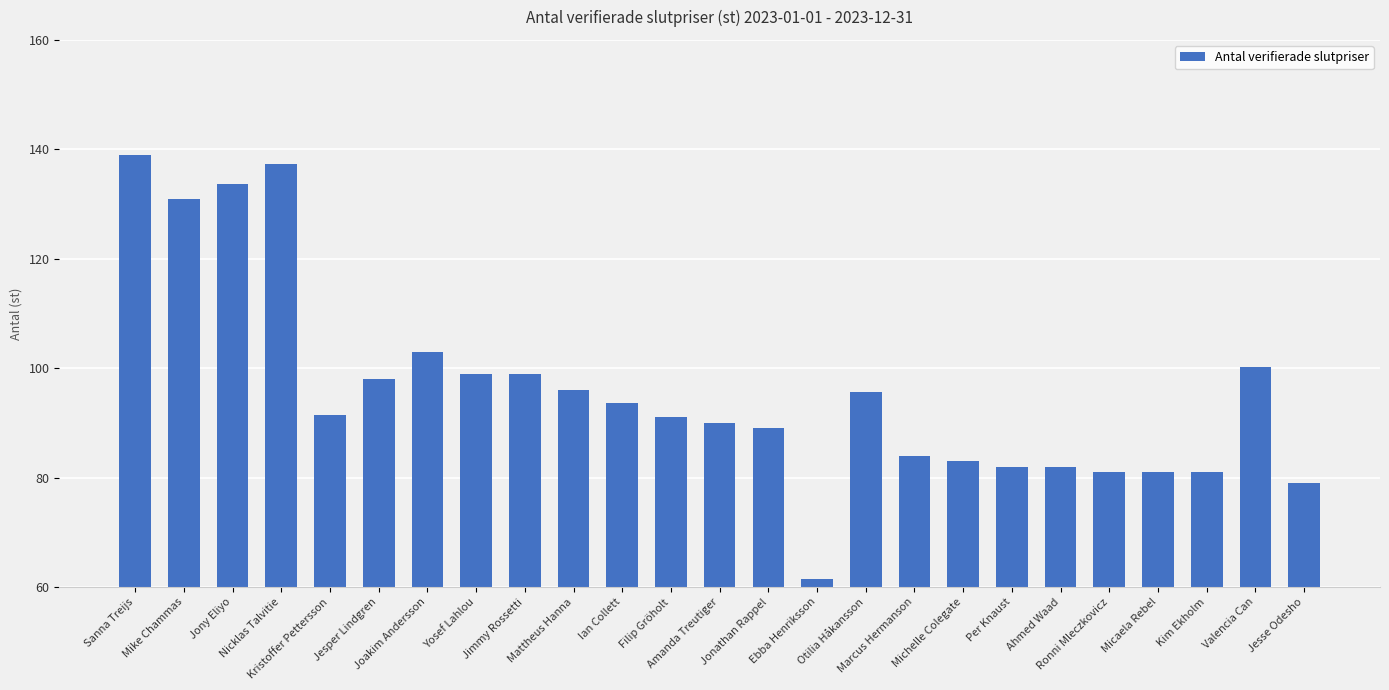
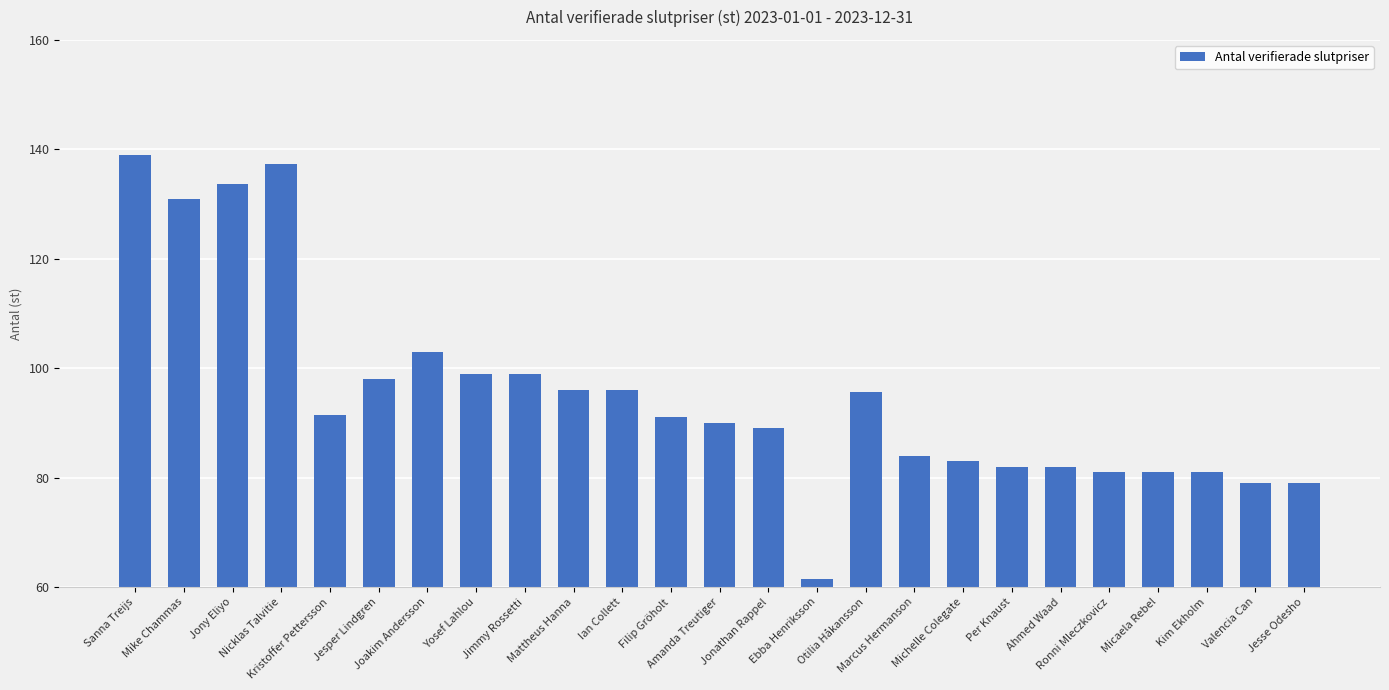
Ian Collett: 94 -> 96
Valencia Can: 100 -> 79
